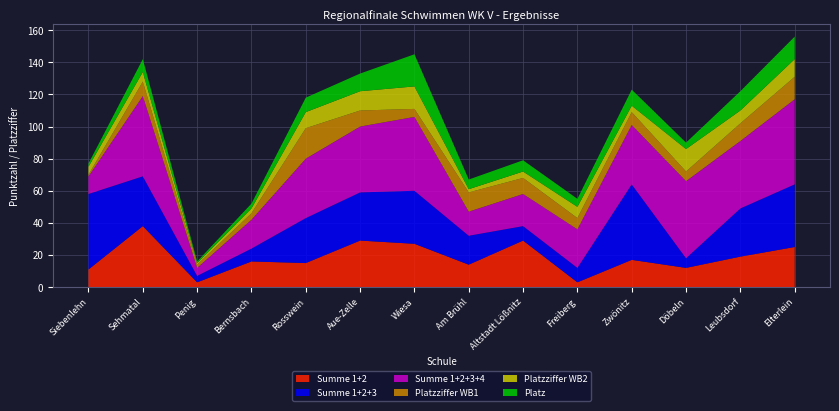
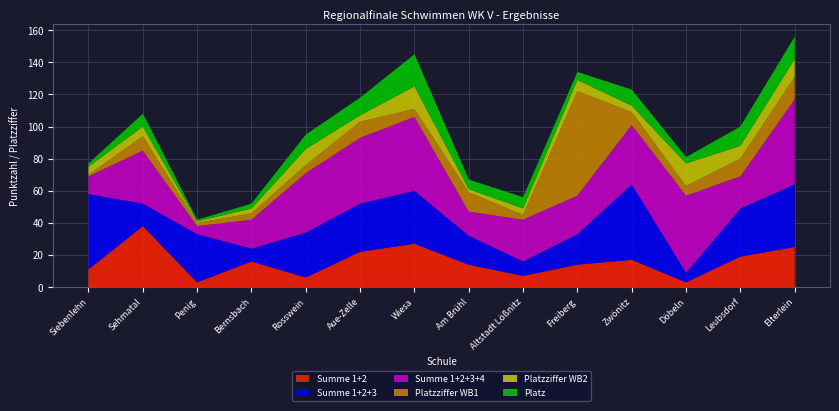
Summe 1+2+3, Sehmatal: 31 -> 14
Summe 1+2+3+4, Sehmatal: 50 -> 33
Summe 1+2+3, Penig: 4 -> 30
Summe 1+2, Rosswein: 15 -> 6
Platzziffer WB1, Rosswein: 19 -> 5
Summe 1+2, Aue-Zelle: 29 -> 22
Platzziffer WB2, Aue-Zelle: 12 -> 4
Summe 1+2, Altstadt Lößnitz: 29 -> 7
Summe 1+2+3+4, Altstadt Lößnitz: 20 -> 26
Platzziffer WB1, Altstadt Lößnitz: 10 -> 3
Summe 1+2, Freiberg: 3 -> 14
Summe 1+2+3, Freiberg: 9 -> 19
Platzziffer WB1, Freiberg: 7 -> 65
Summe 1+2, Döbeln: 12 -> 3
Summe 1+2+3+4, Leubsdorf: 42 -> 20
